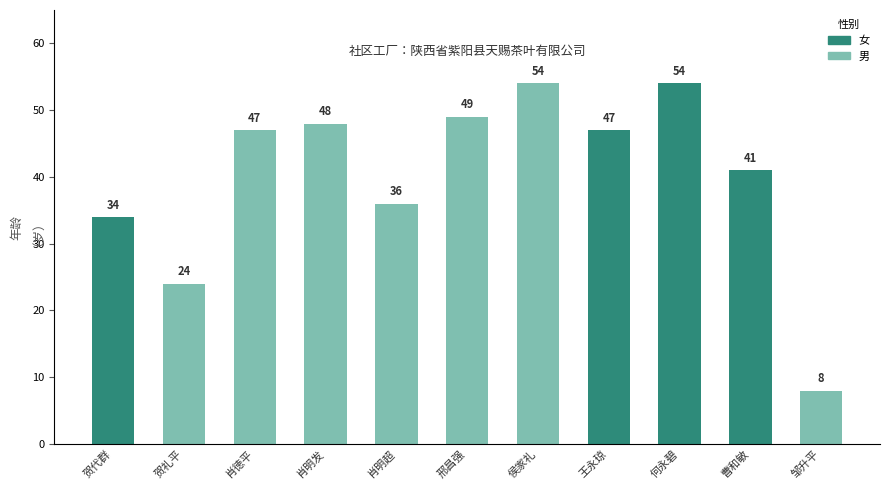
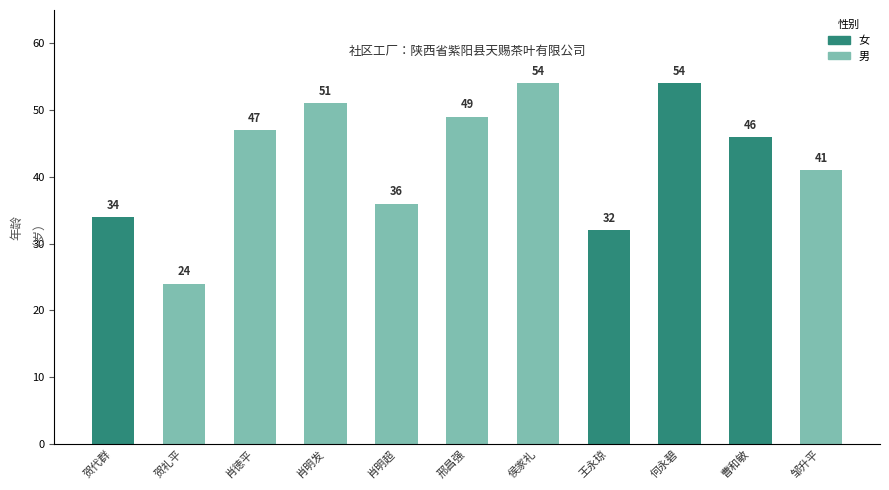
肖明发: 48 -> 51
王永琼: 47 -> 32
曹和敏: 41 -> 46
邹升平: 8 -> 41
